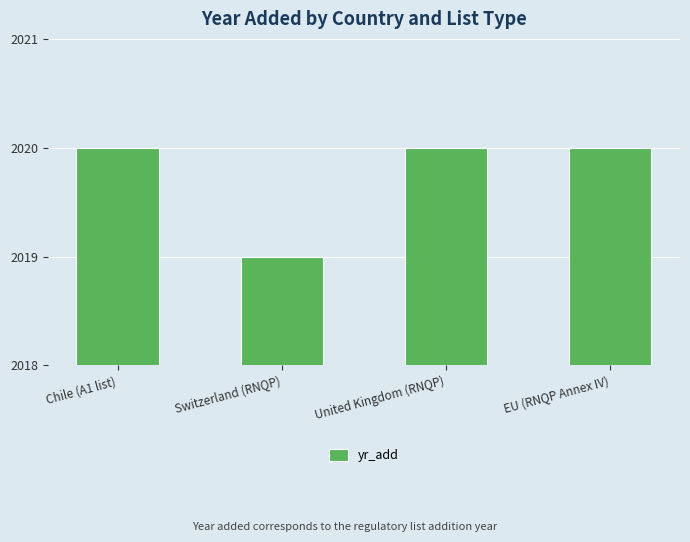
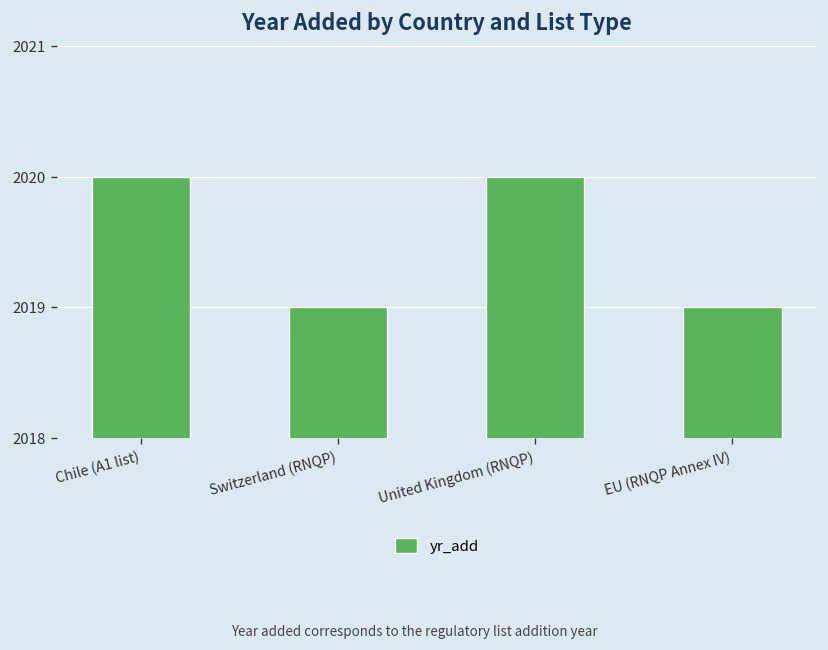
EU (RNQP Annex IV): 2020 -> 2019
